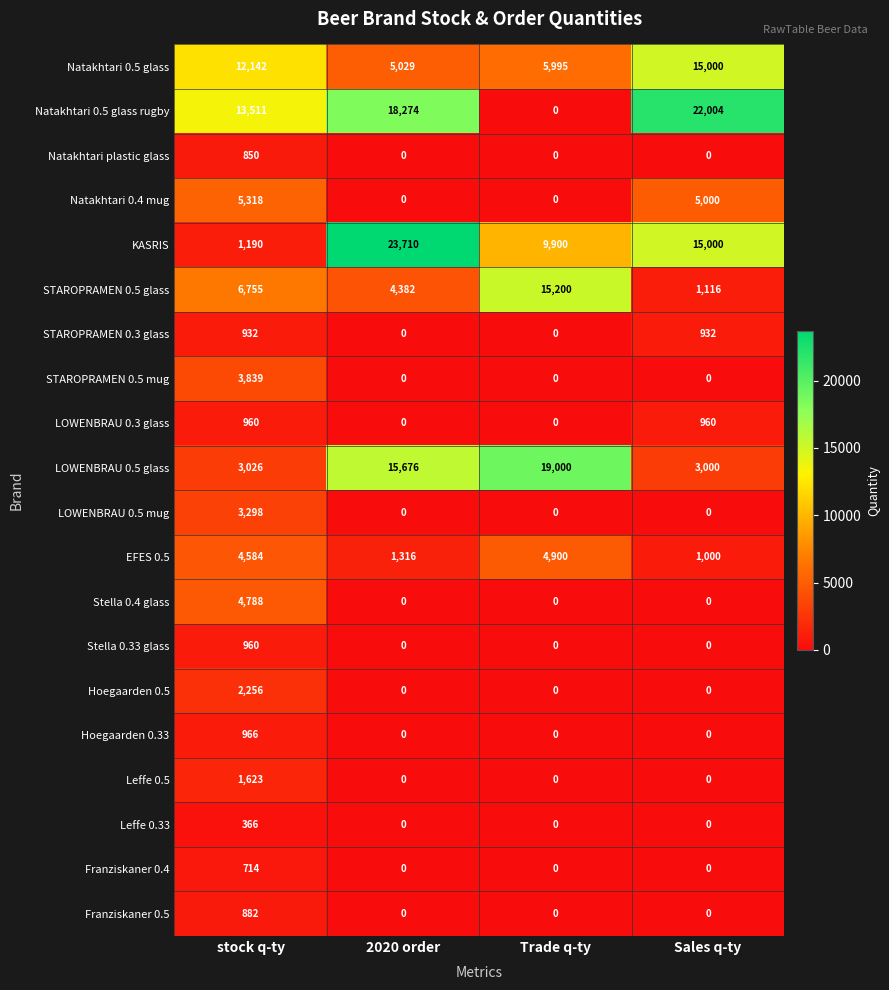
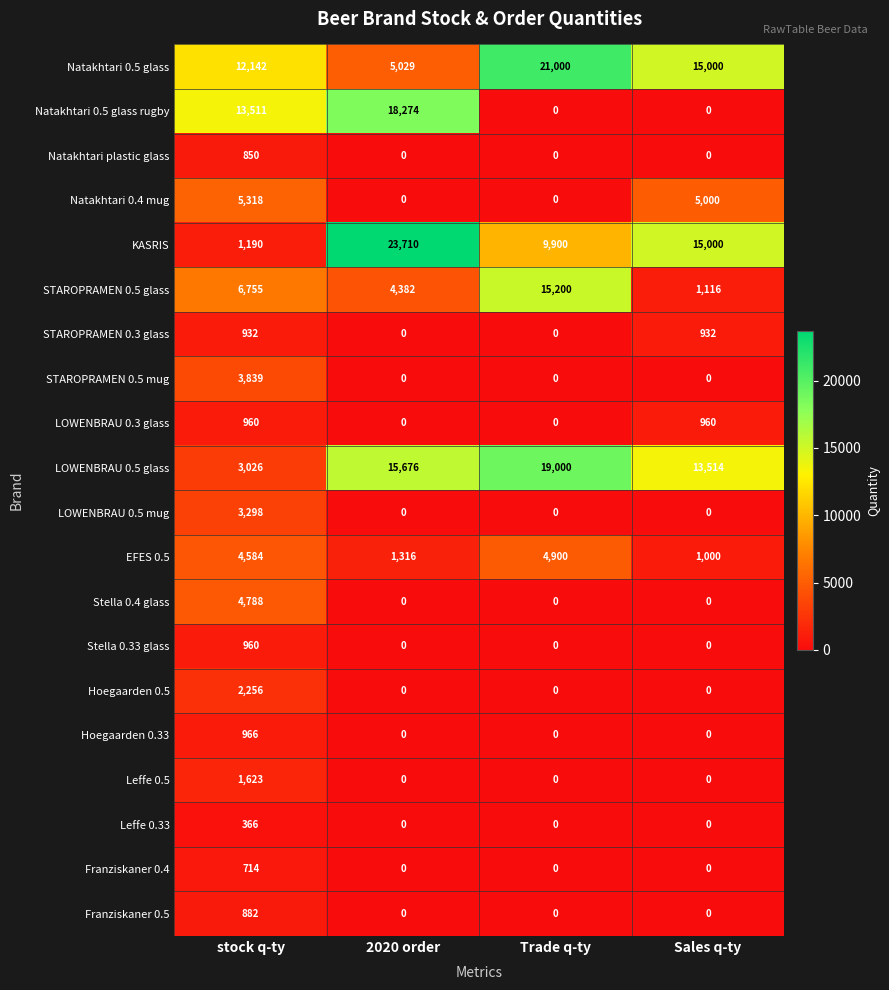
Natakhtari 0.5 glass, Trade q-ty: 5,995 -> 21,000
Natakhtari 0.5 glass rugby, Sales q-ty: 22,004 -> 0
LOWENBRAU 0.5 glass, Sales q-ty: 3,000 -> 13,514
